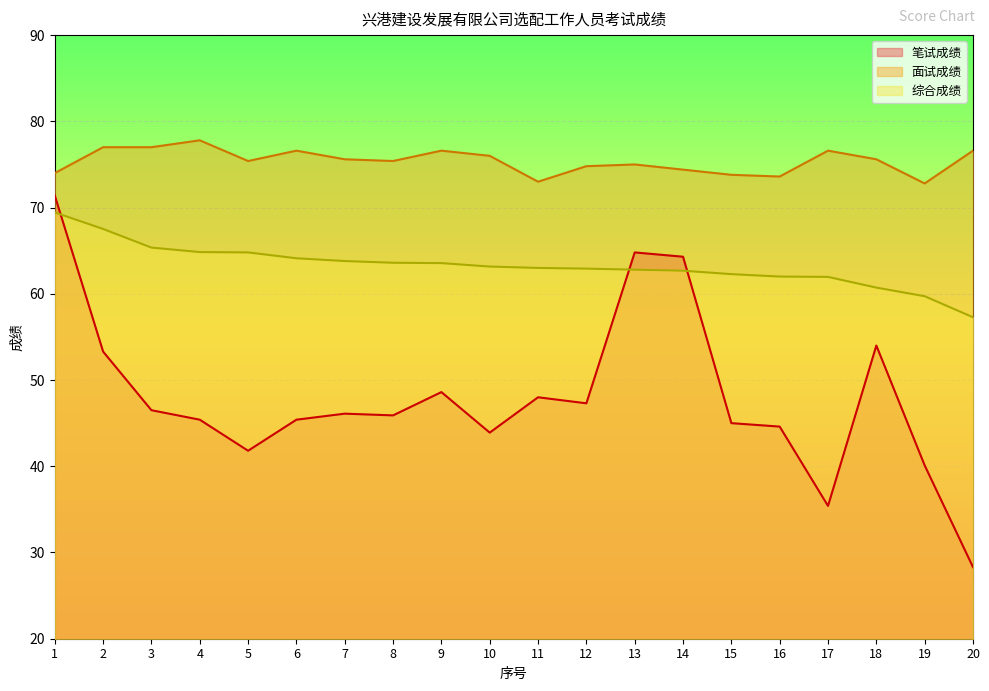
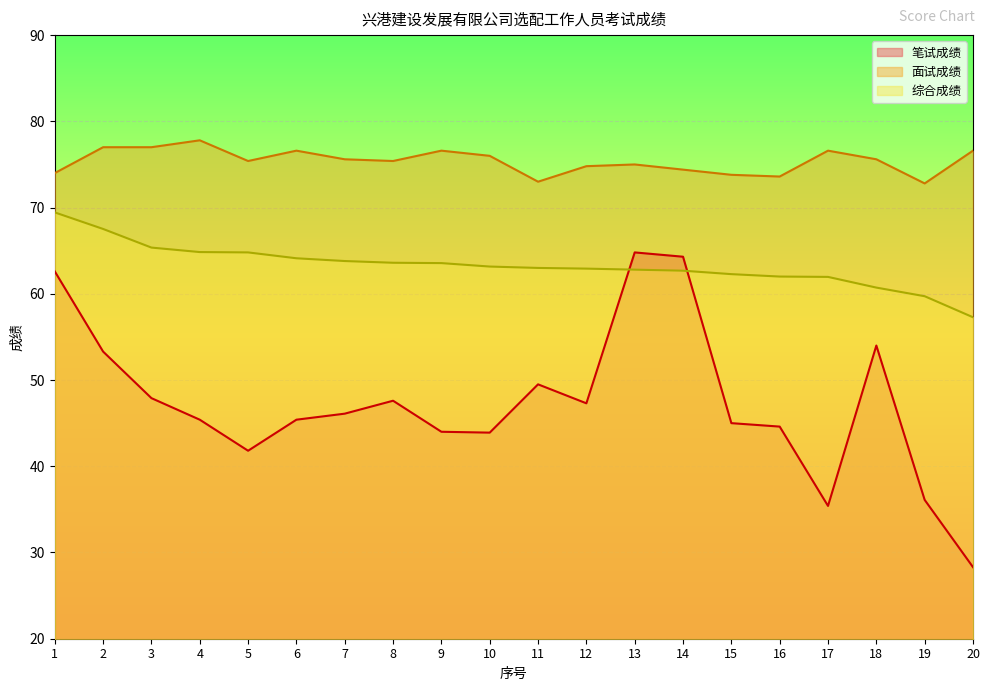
笔试成绩, 1: 71 -> 63
笔试成绩, 3: 47 -> 48
笔试成绩, 8: 46 -> 48
笔试成绩, 9: 49 -> 44
笔试成绩, 11: 48 -> 50
笔试成绩, 19: 40 -> 36
